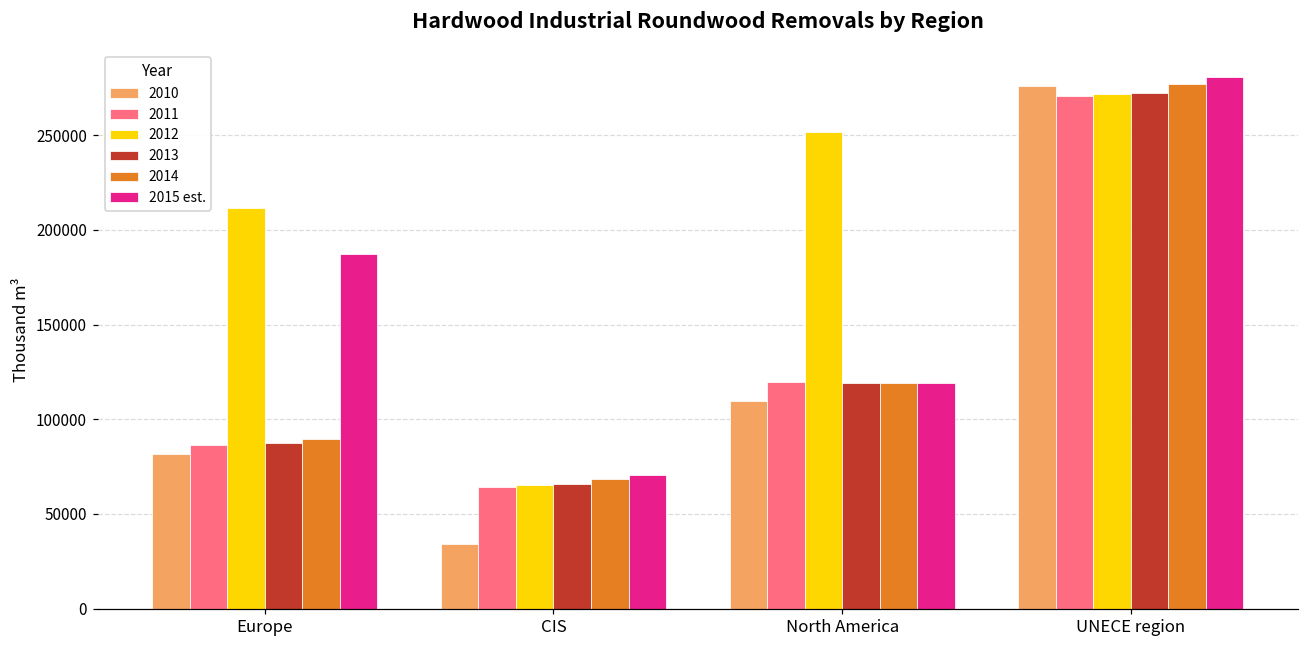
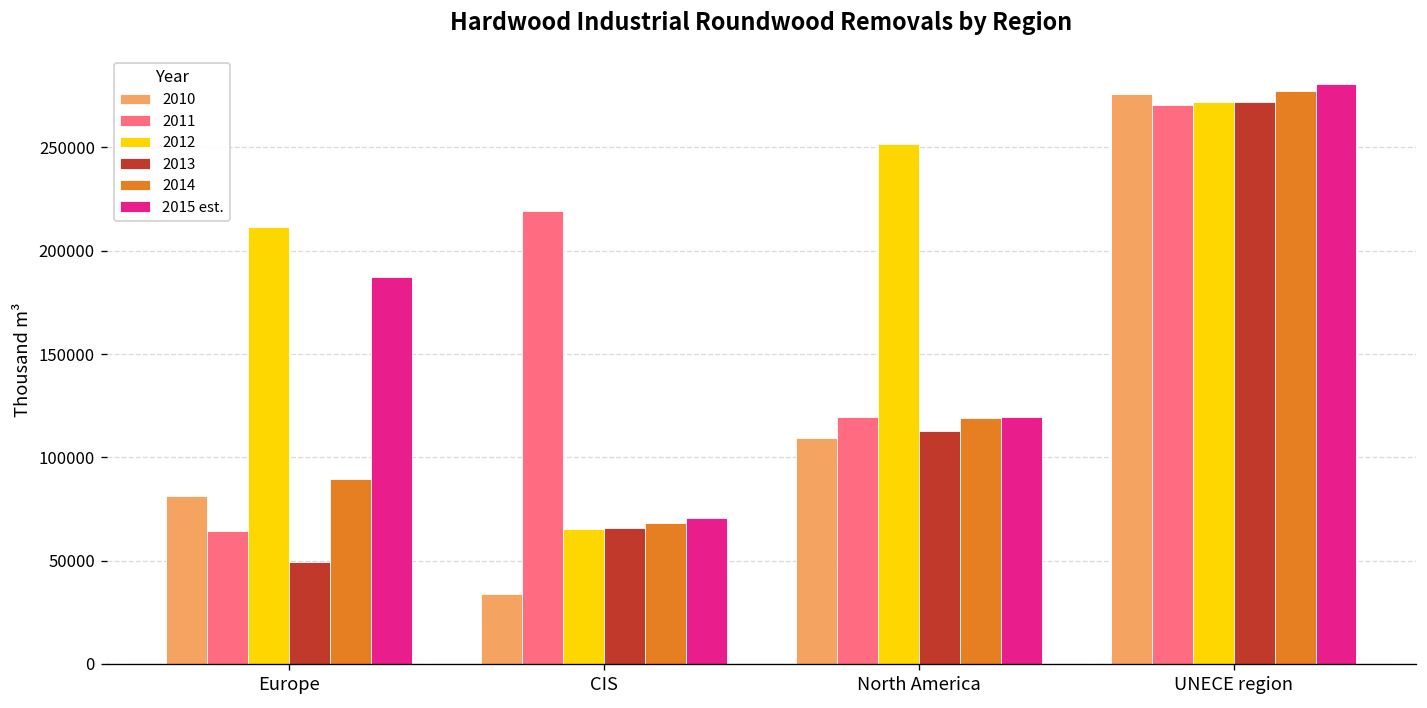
2011, Europe: 87000 -> 64000
2013, Europe: 87000 -> 49000
2011, CIS: 64000 -> 219000
2013, North America: 119000 -> 113000
